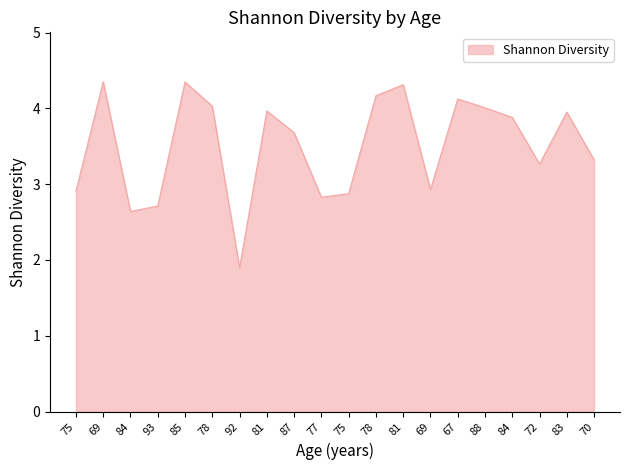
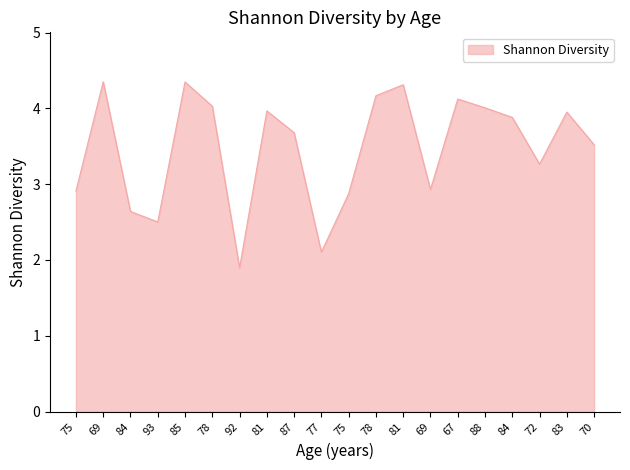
93: 2.7 -> 2.5
77: 2.8 -> 2.1
70: 3.3 -> 3.5
